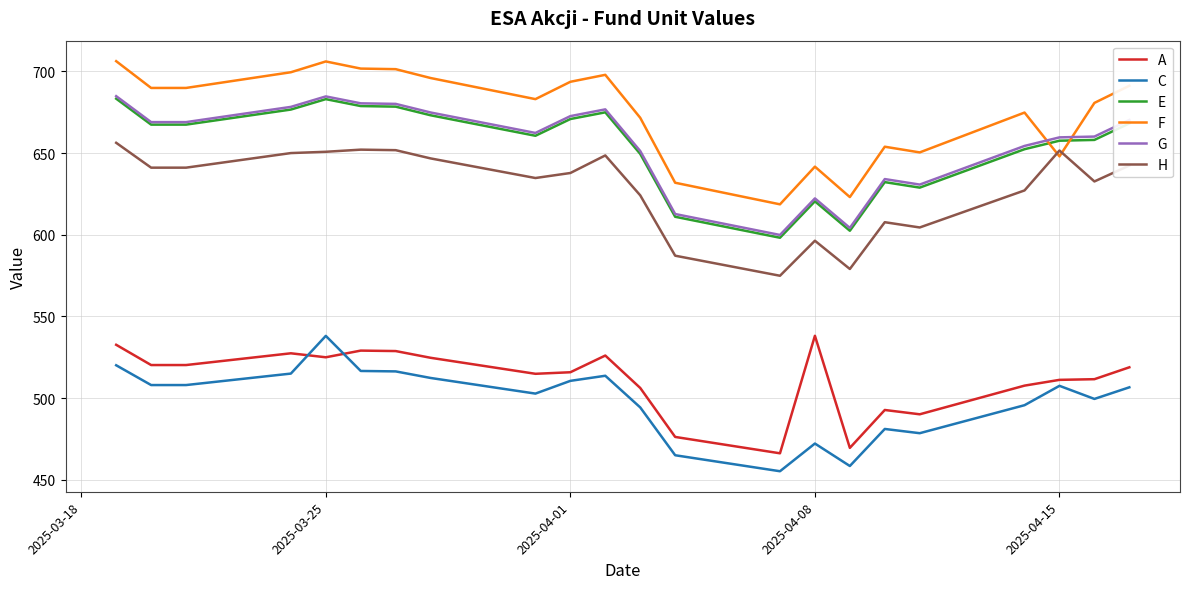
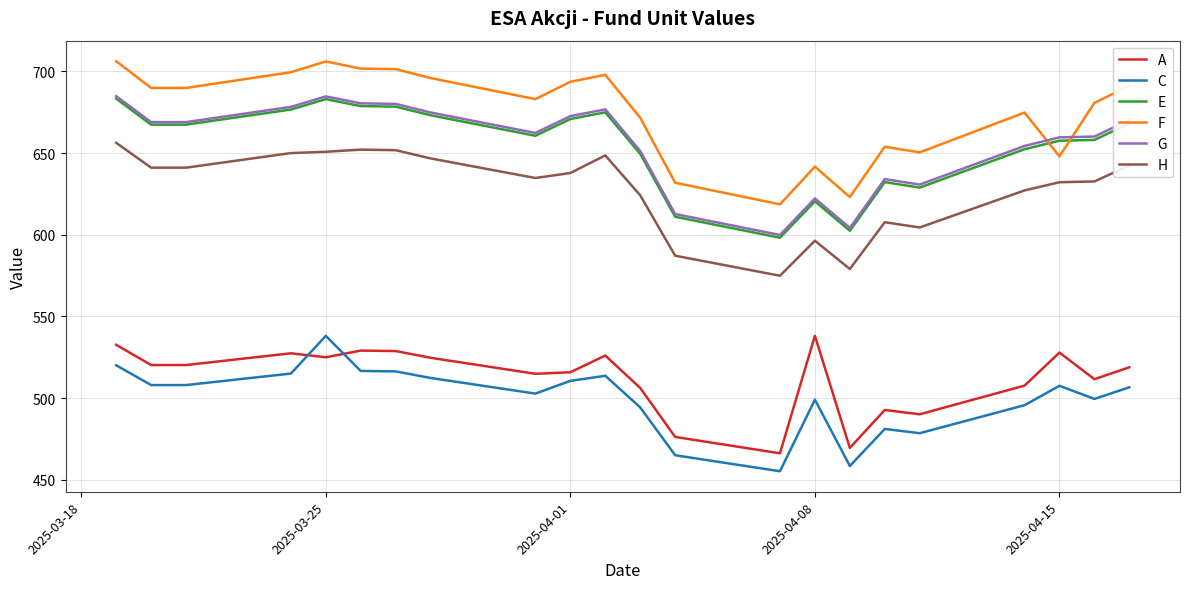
C, 2025-04-08: 472 -> 499
A, 2025-04-15: 511 -> 528
H, 2025-04-15: 652 -> 632
